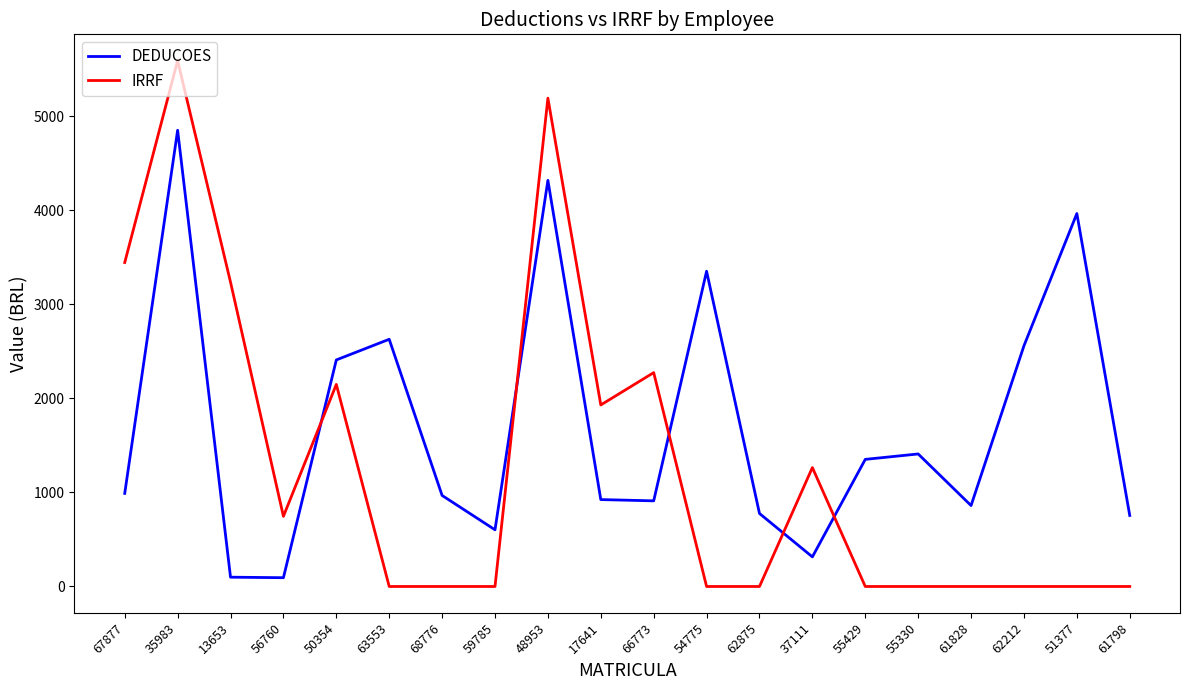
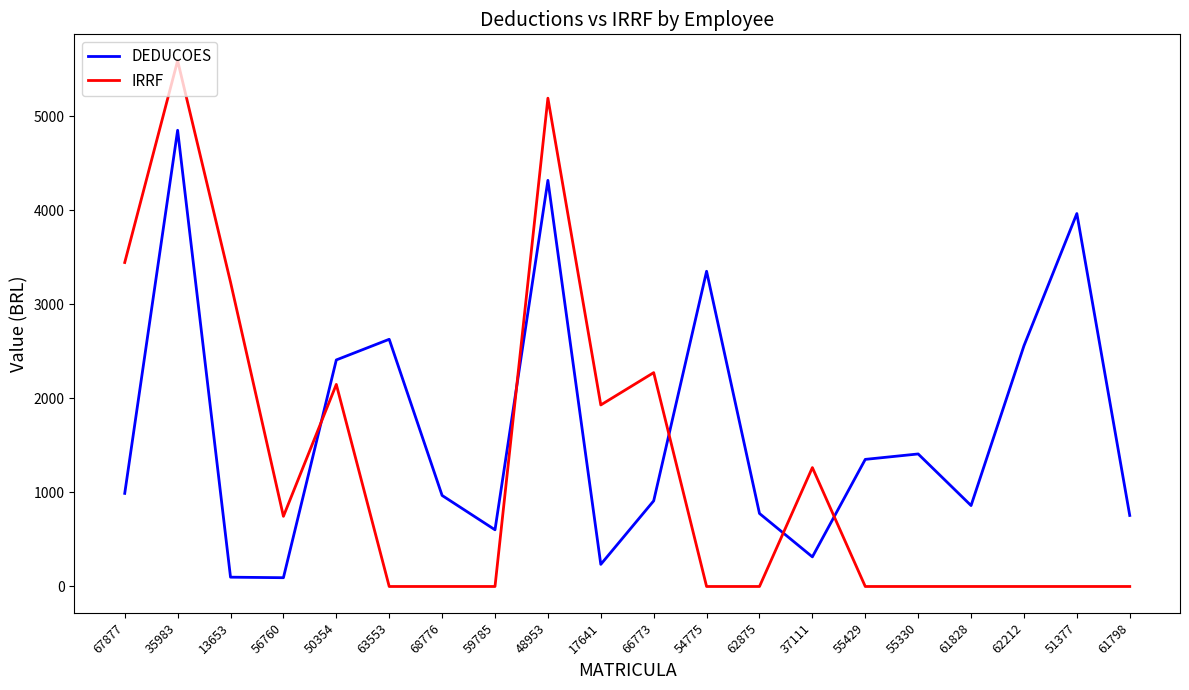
DEDUCOES, 17641: 900 -> 200
